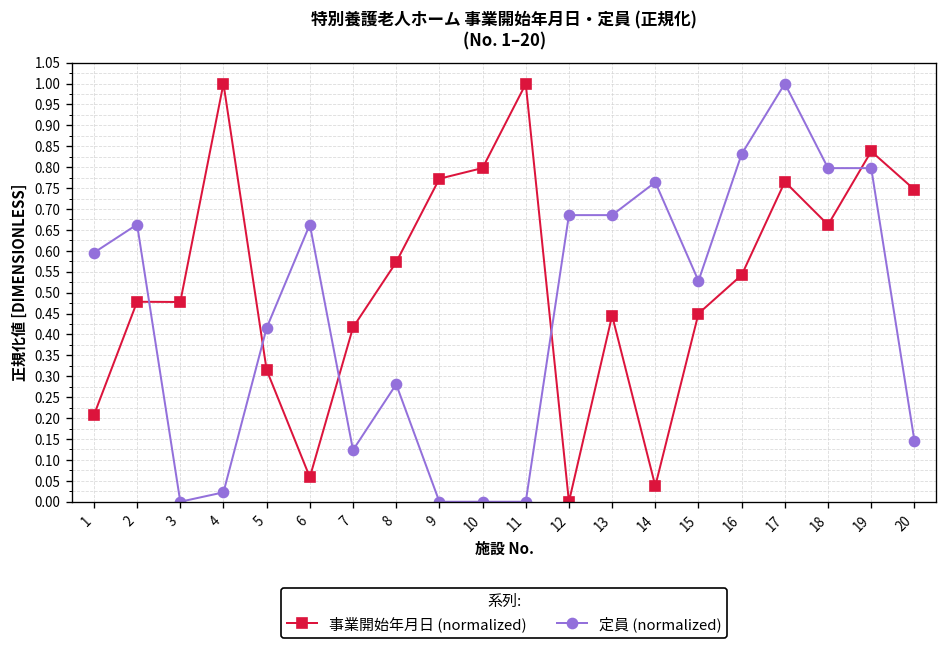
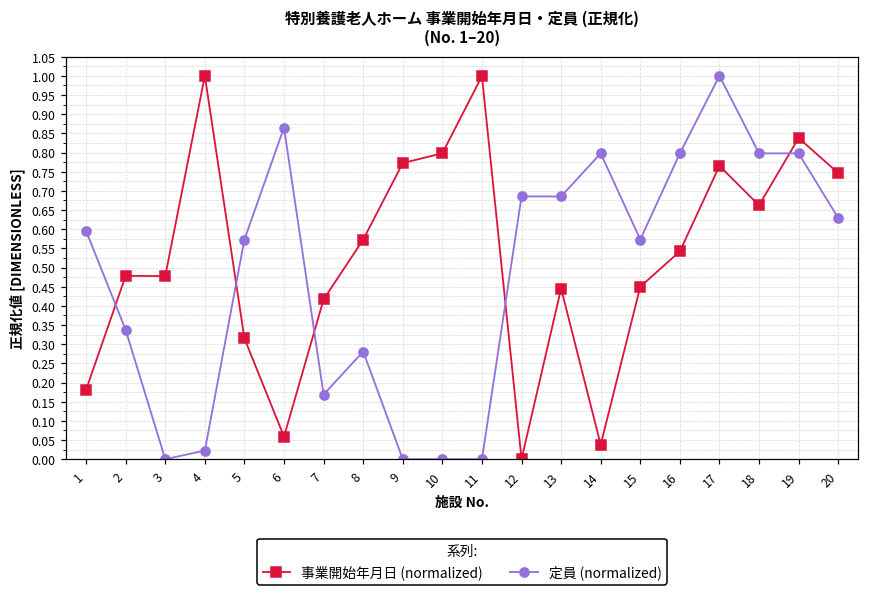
事業開始年月日 (normalized), 1: 0.21 -> 0.18
定員 (normalized), 2: 0.66 -> 0.34
定員 (normalized), 5: 0.42 -> 0.57
定員 (normalized), 6: 0.66 -> 0.87
定員 (normalized), 7: 0.12 -> 0.17
定員 (normalized), 14: 0.76 -> 0.80
定員 (normalized), 15: 0.53 -> 0.57
定員 (normalized), 16: 0.83 -> 0.80
定員 (normalized), 20: 0.15 -> 0.63
